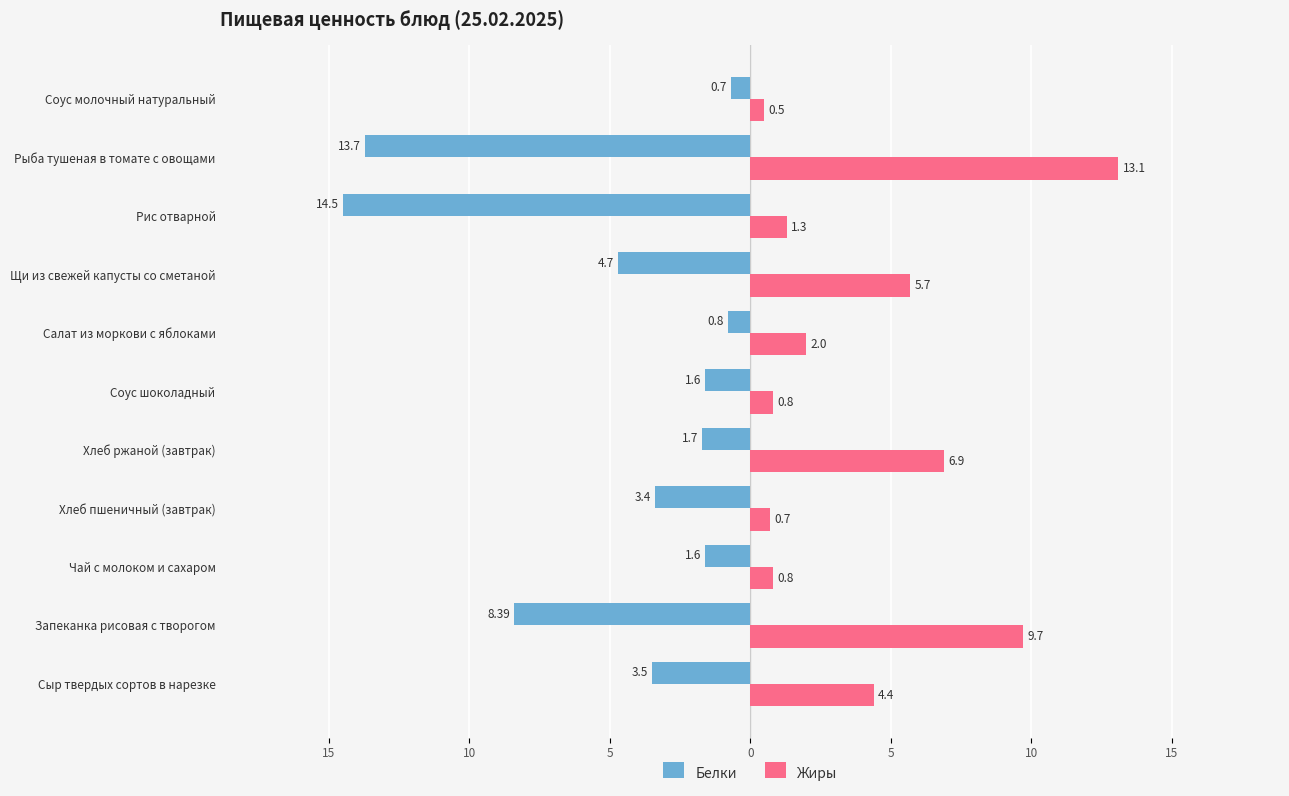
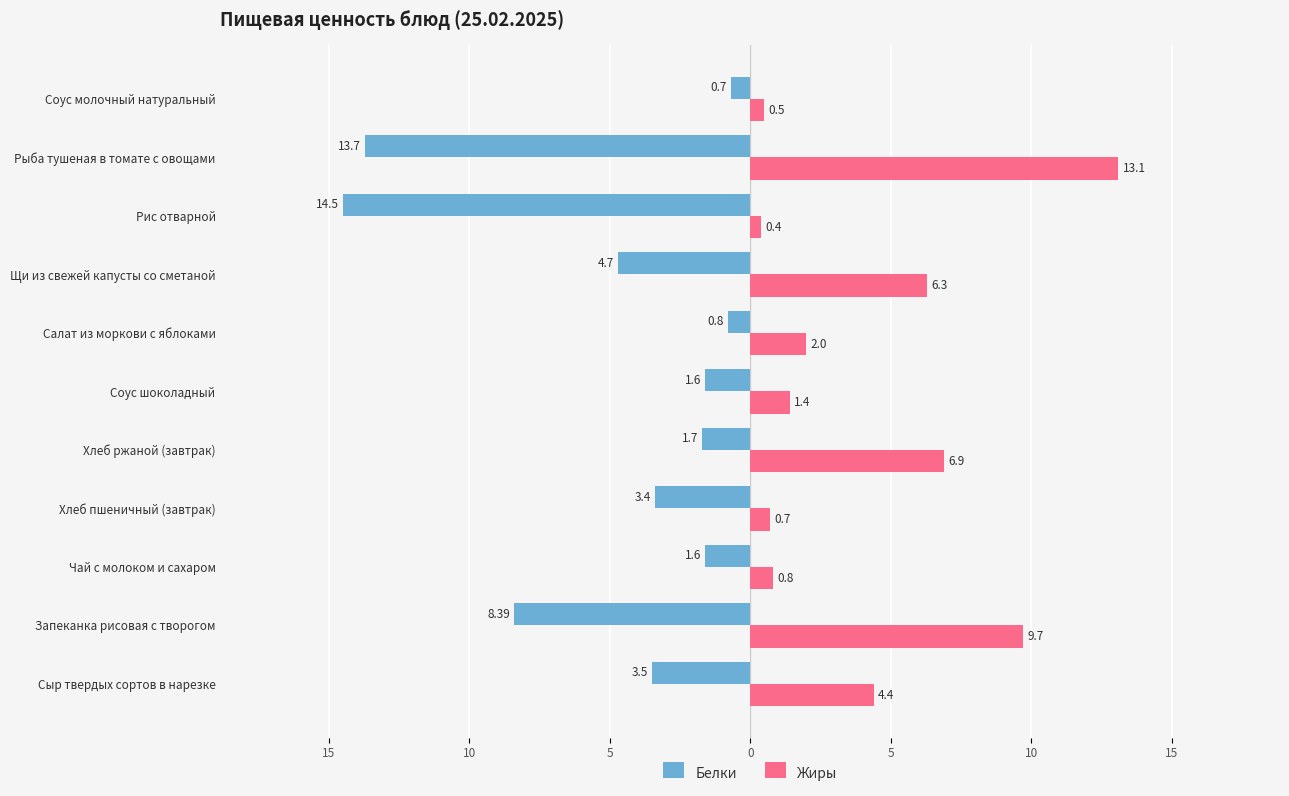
Жиры, Рис отварной: 1.3 -> 0.4
Жиры, Щи из свежей капусты со сметаной: 5.7 -> 6.3
Жиры, Соус шоколадный: 0.8 -> 1.4
